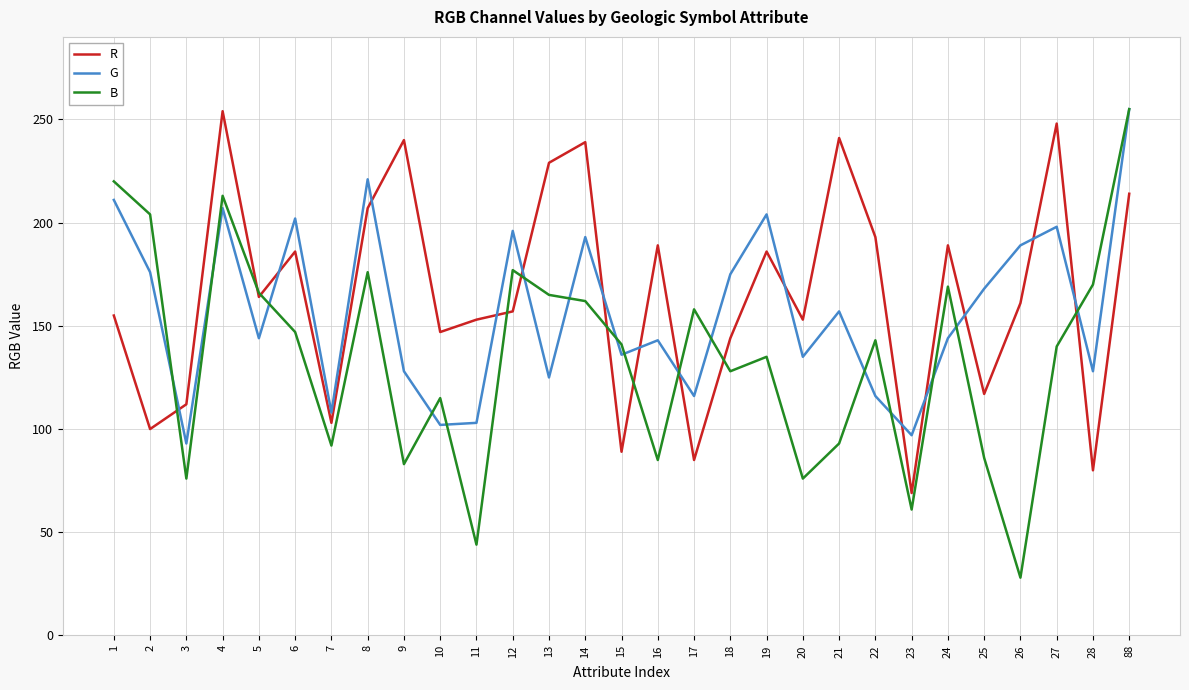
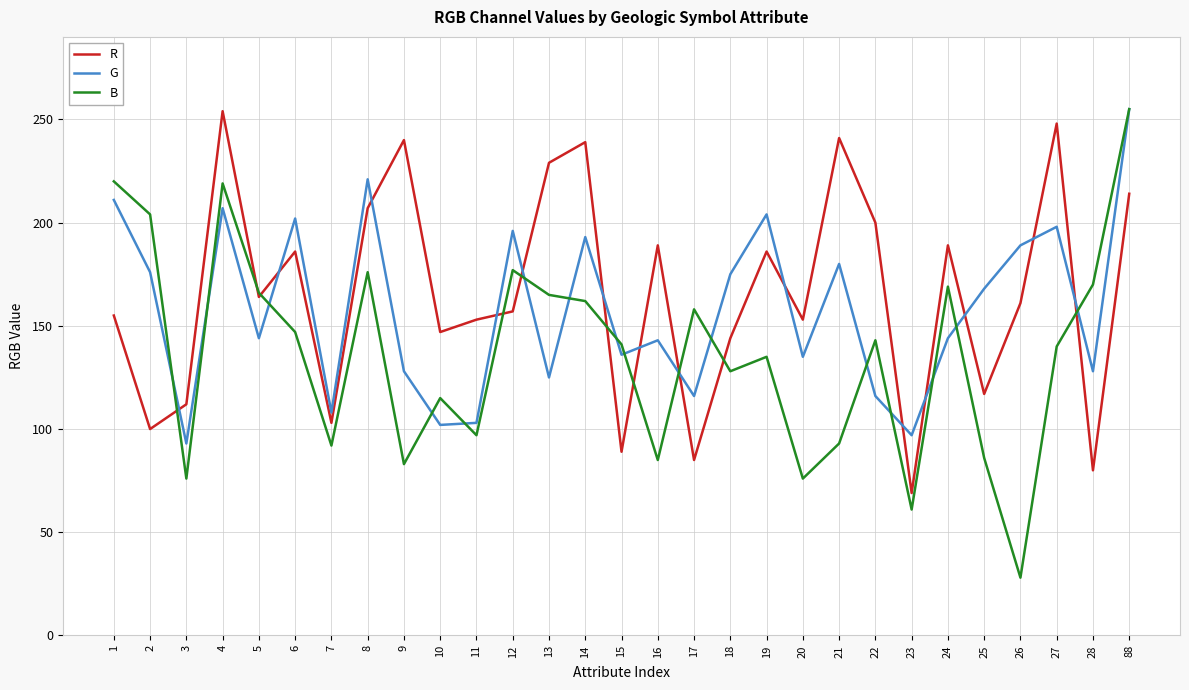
B, 4: 213 -> 219
B, 11: 44 -> 97
G, 21: 157 -> 180
R, 22: 193 -> 200
